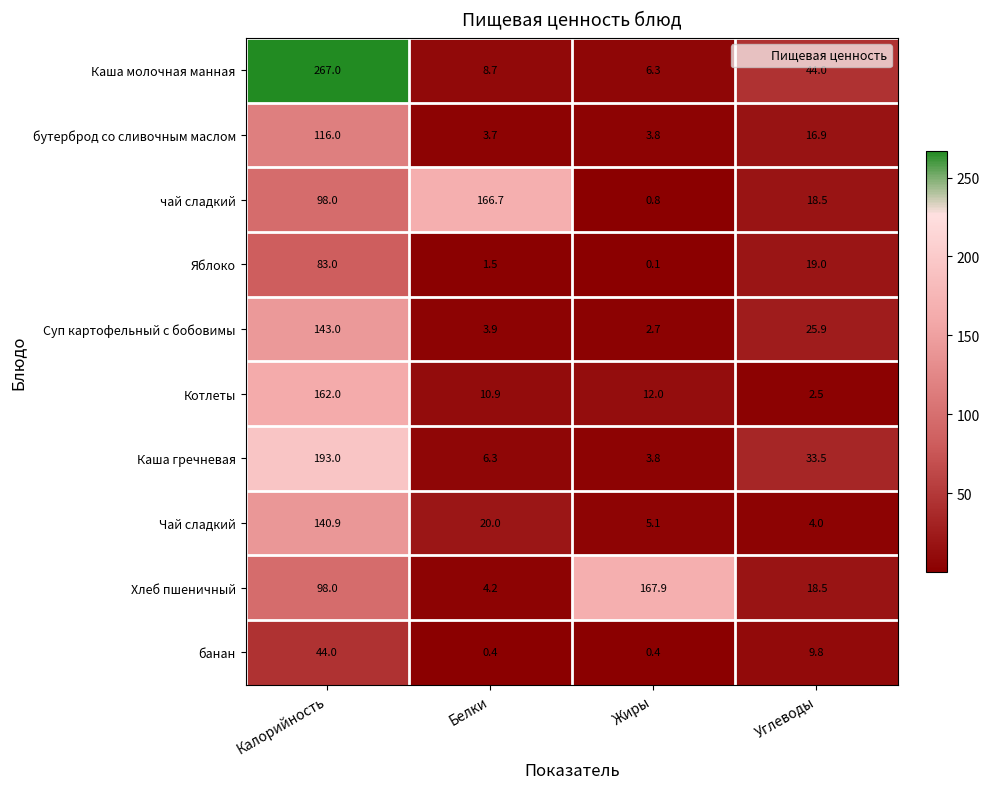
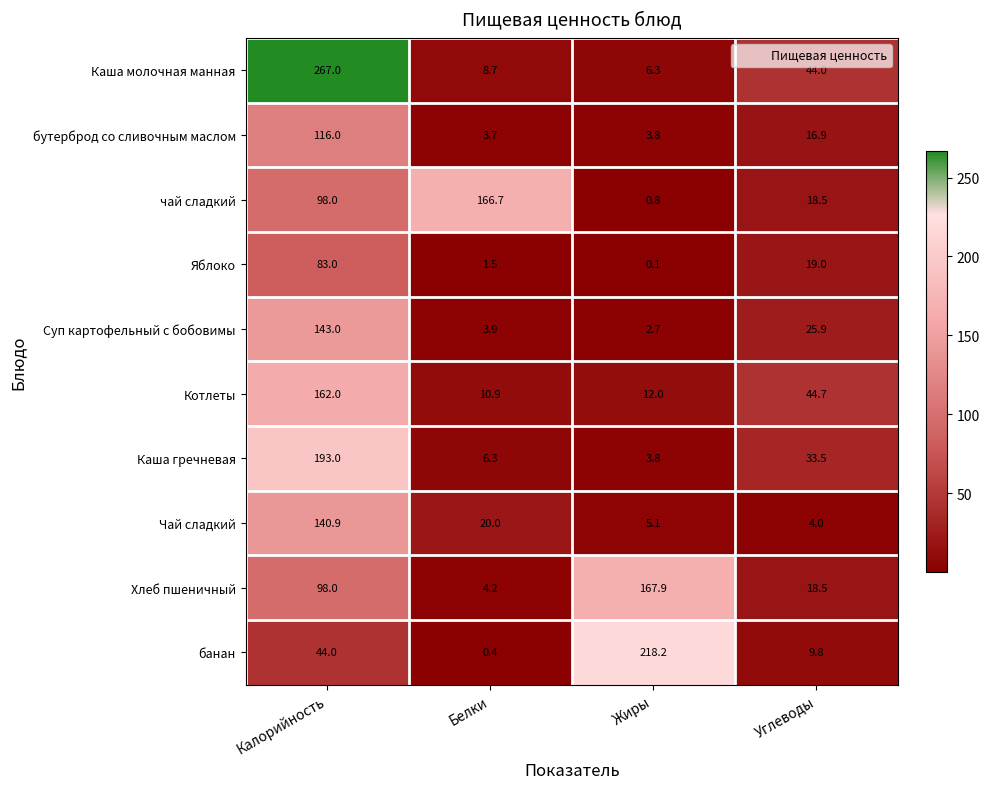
Котлеты, Углеводы: 2.5 -> 44.7
банан, Жиры: 0.4 -> 218.2
